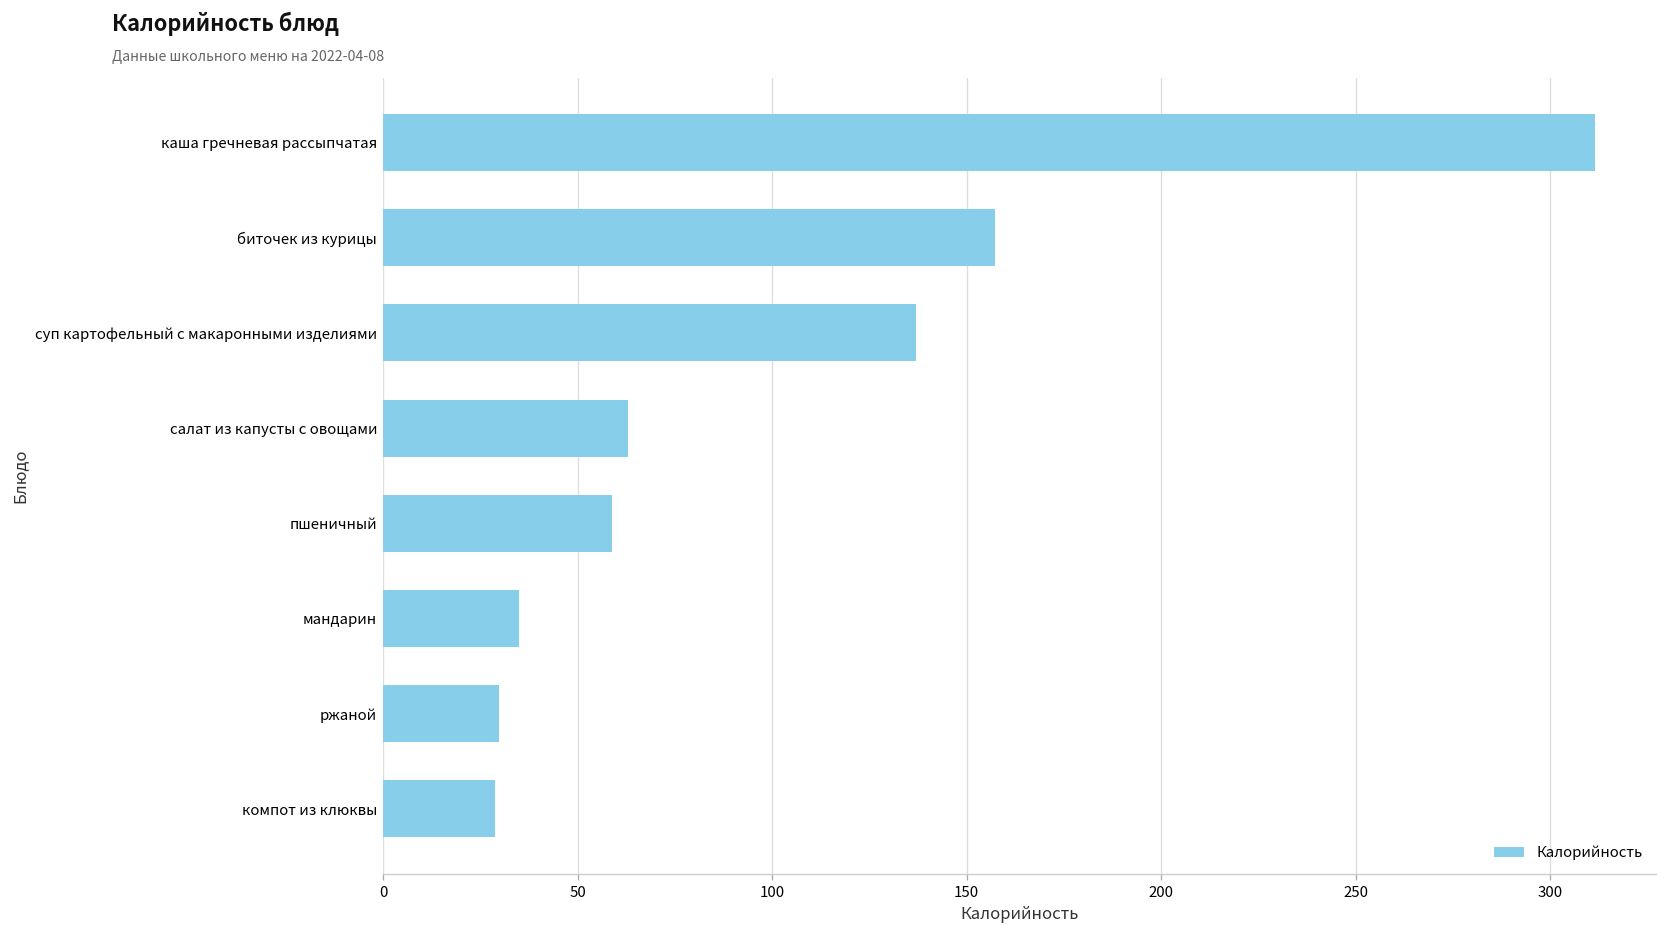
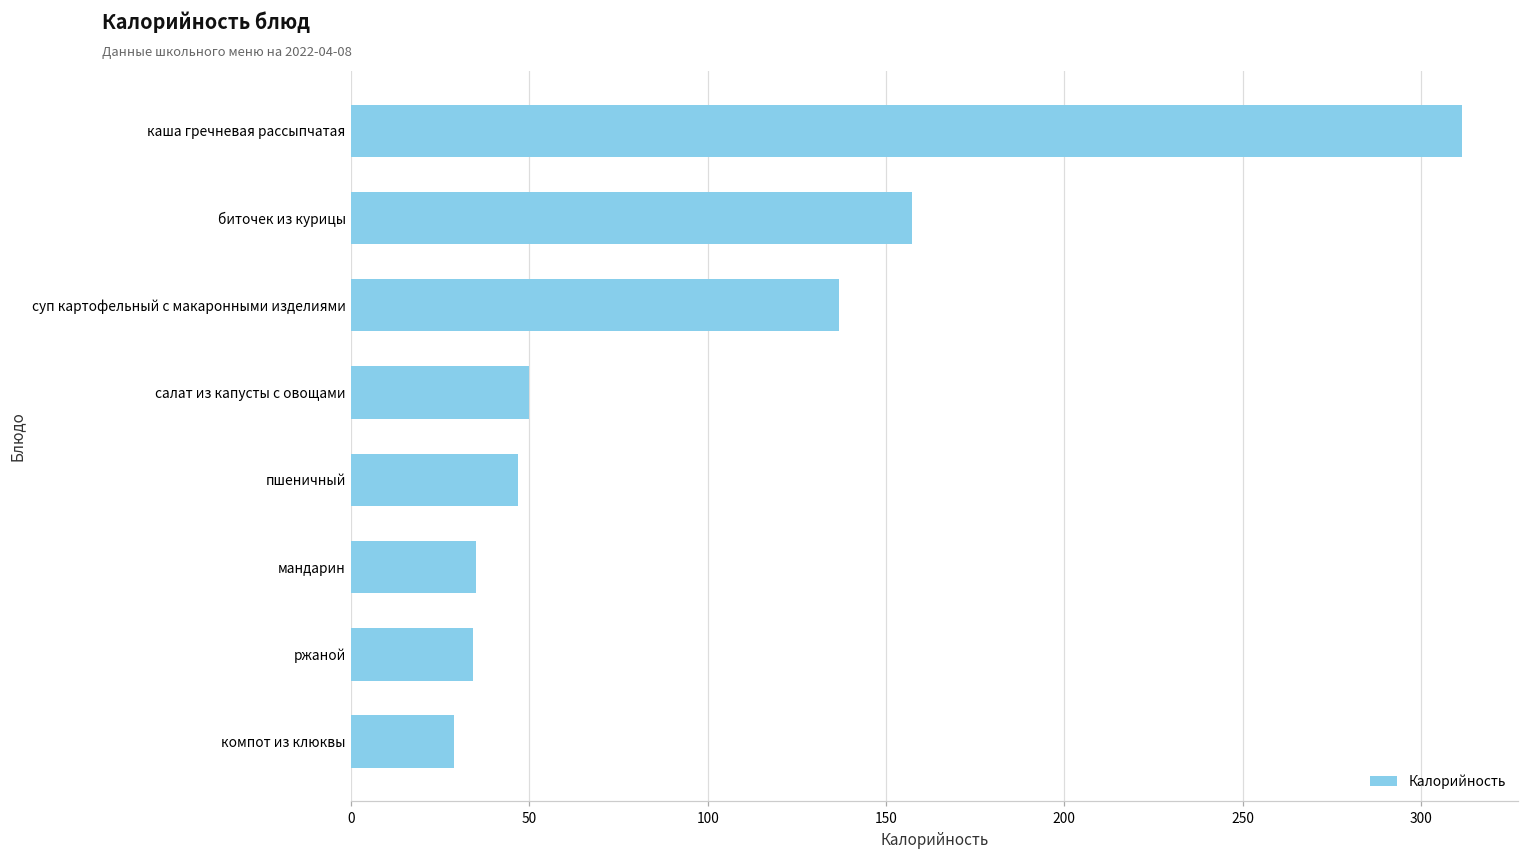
салат из капусты с овощами: 63 -> 50
пшеничный: 59 -> 47
ржаной: 30 -> 34
